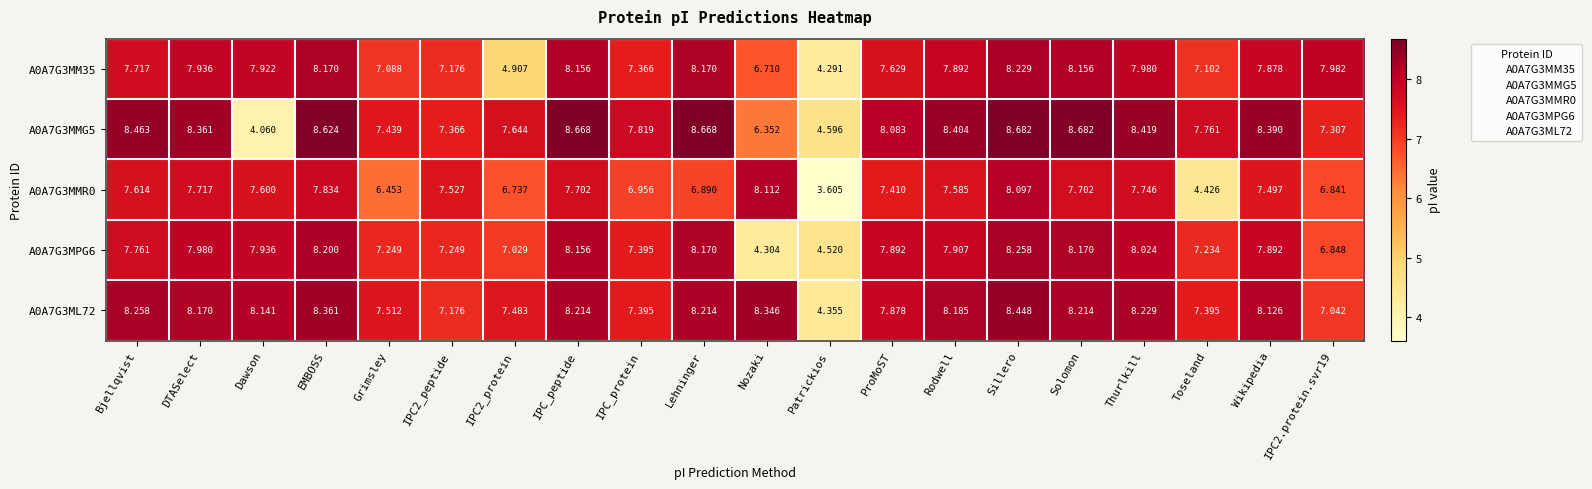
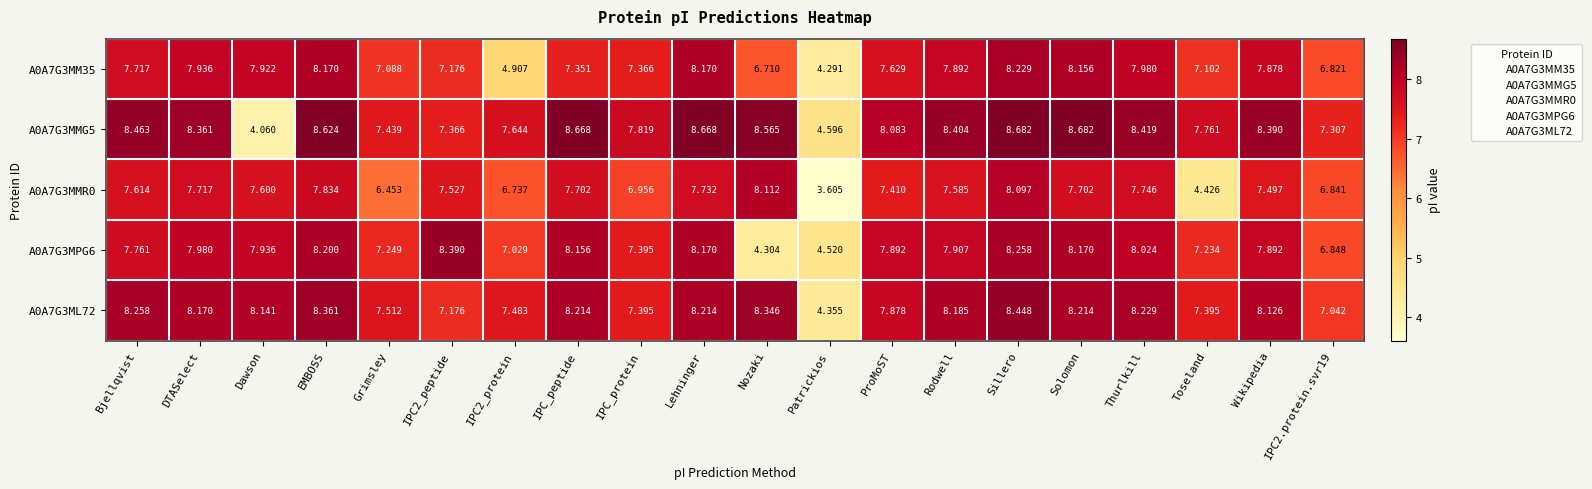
A0A7G3MM35, IPC_peptide: 8.156 -> 7.351
A0A7G3MM35, IPC2.protein.svr19: 7.982 -> 6.821
A0A7G3MMG5, Nozaki: 6.352 -> 8.565
A0A7G3MMR0, Lehninger: 6.890 -> 7.732
A0A7G3MPG6, IPC2_peptide: 7.249 -> 8.390
